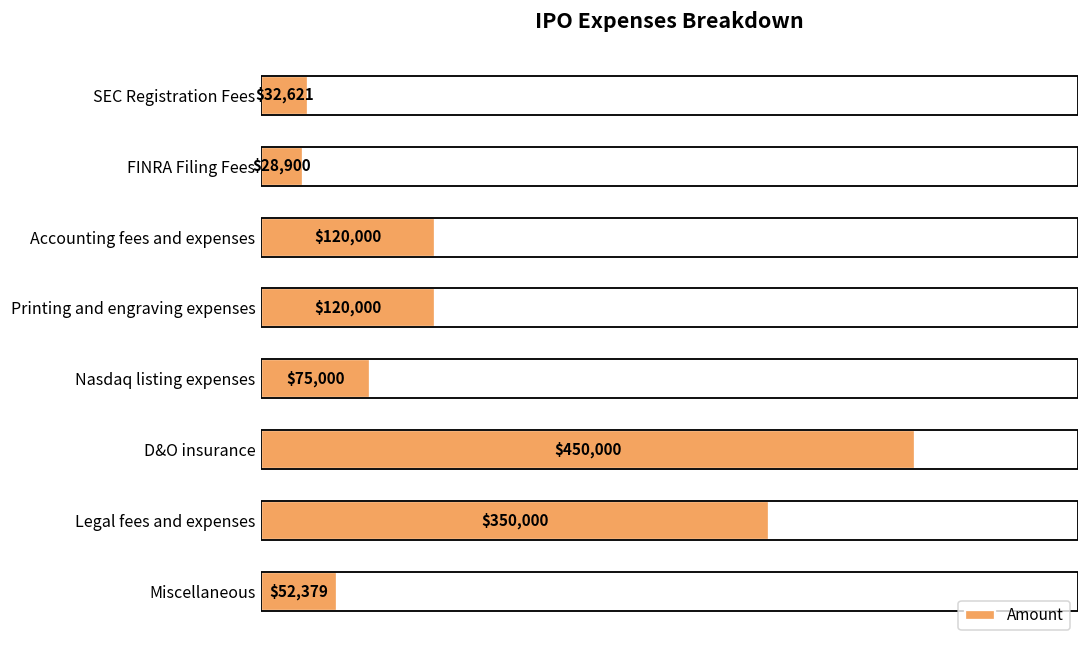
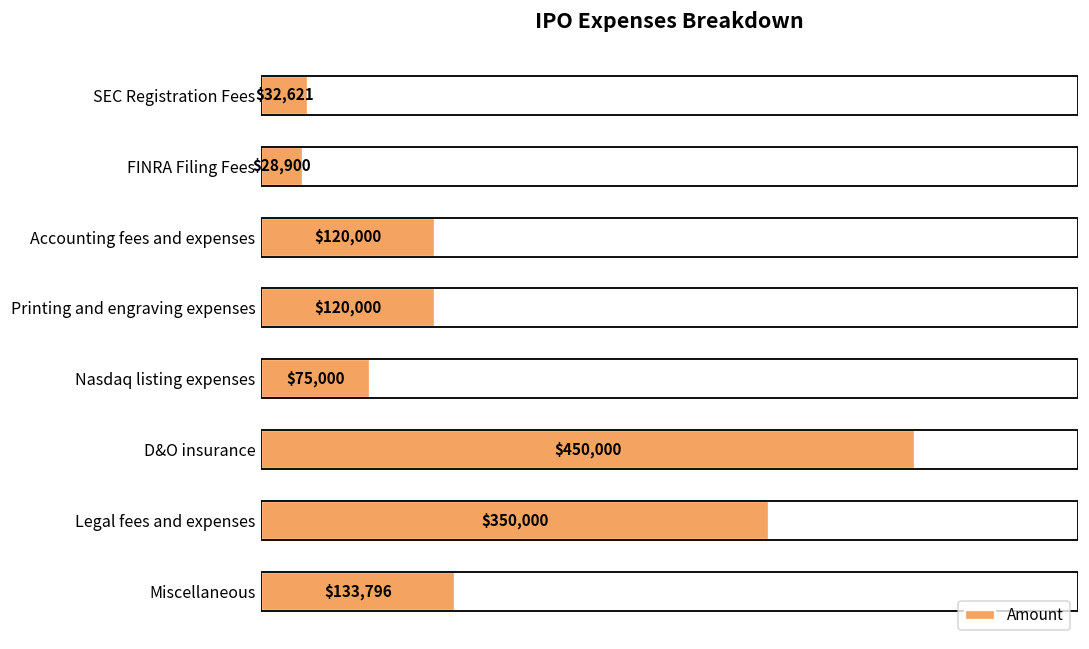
Miscellaneous: $52,379 -> $133,796
